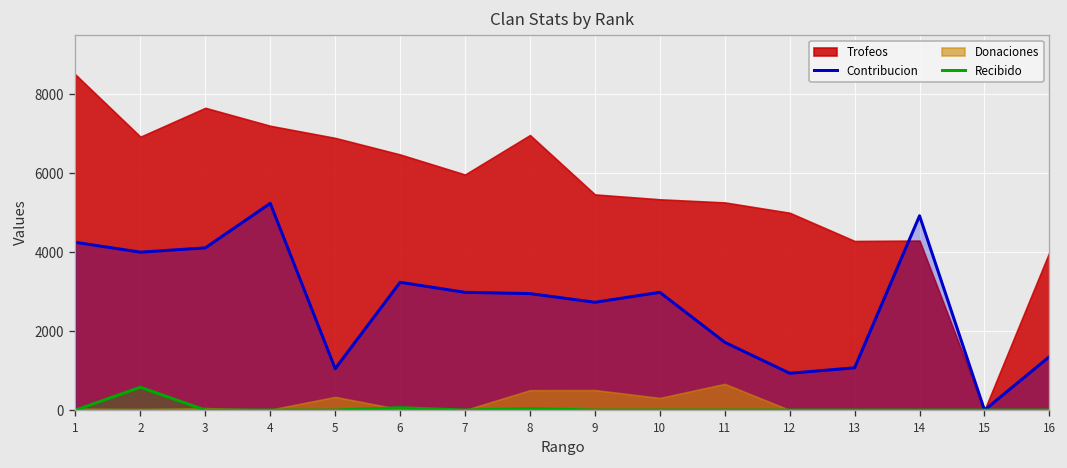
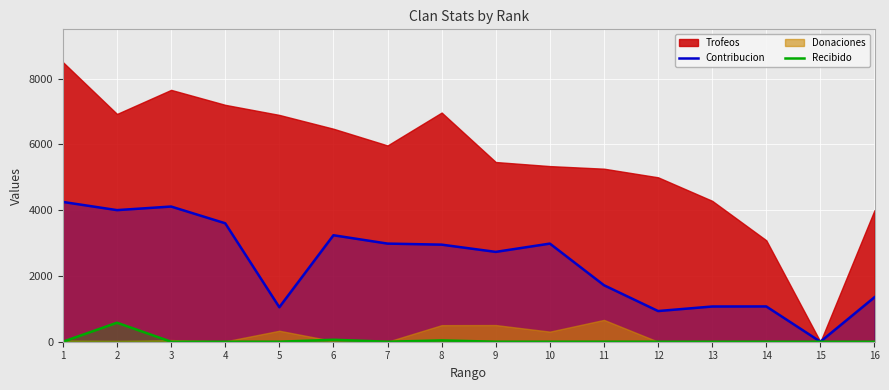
Contribucion, 4: 5200 -> 3600
Contribucion, 14: 4900 -> 1100
Trofeos, 14: 4300 -> 3100
